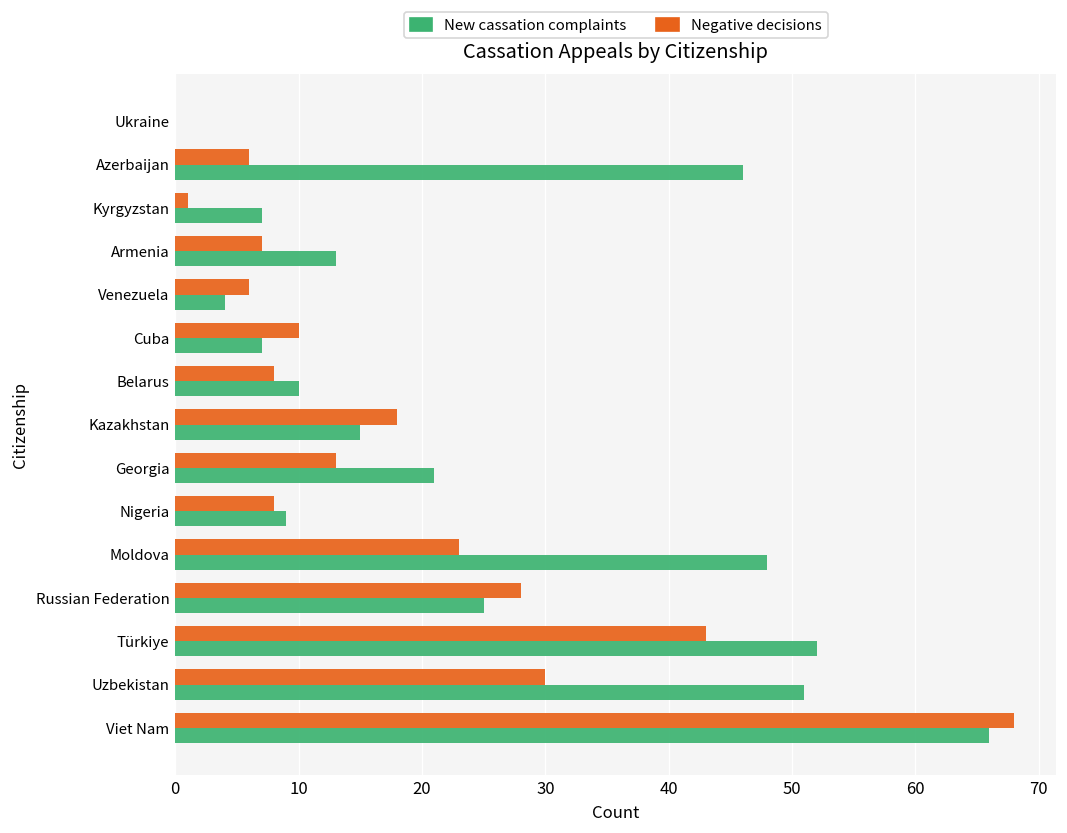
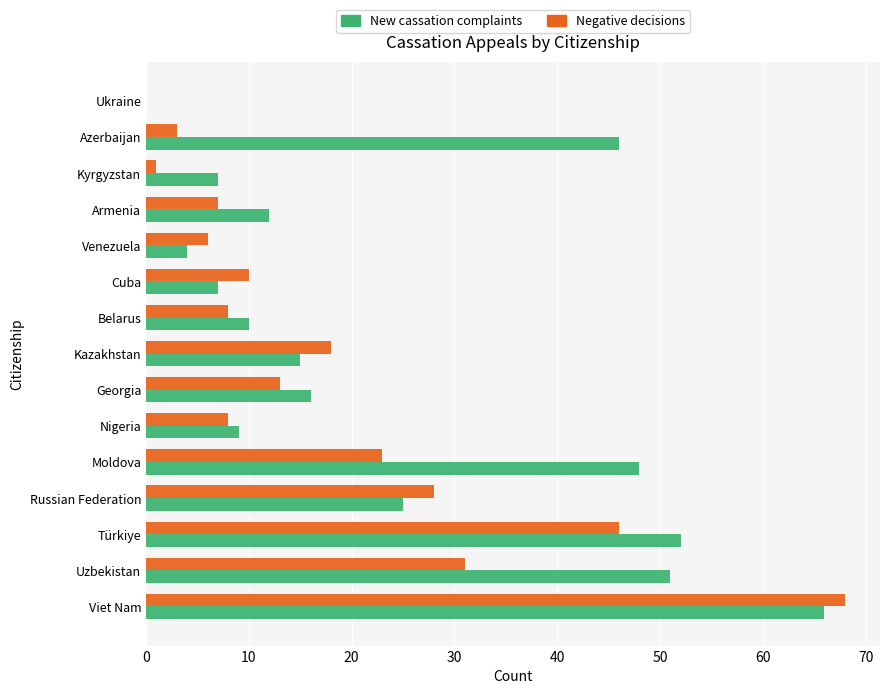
Negative decisions, Azerbaijan: 6 -> 3
New cassation complaints, Armenia: 13 -> 12
New cassation complaints, Georgia: 21 -> 16
Negative decisions, Türkiye: 43 -> 46
Negative decisions, Uzbekistan: 30 -> 31
